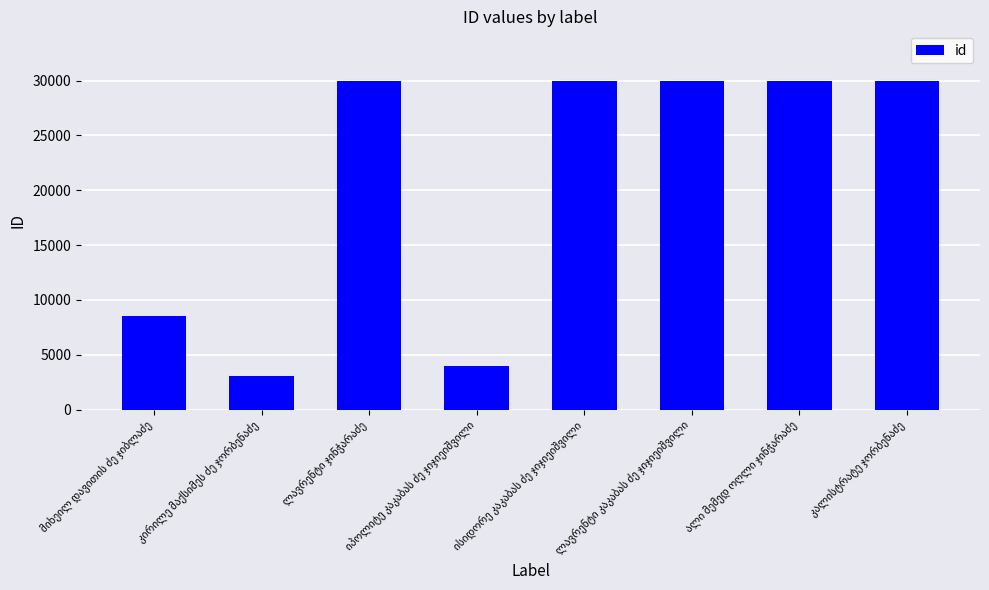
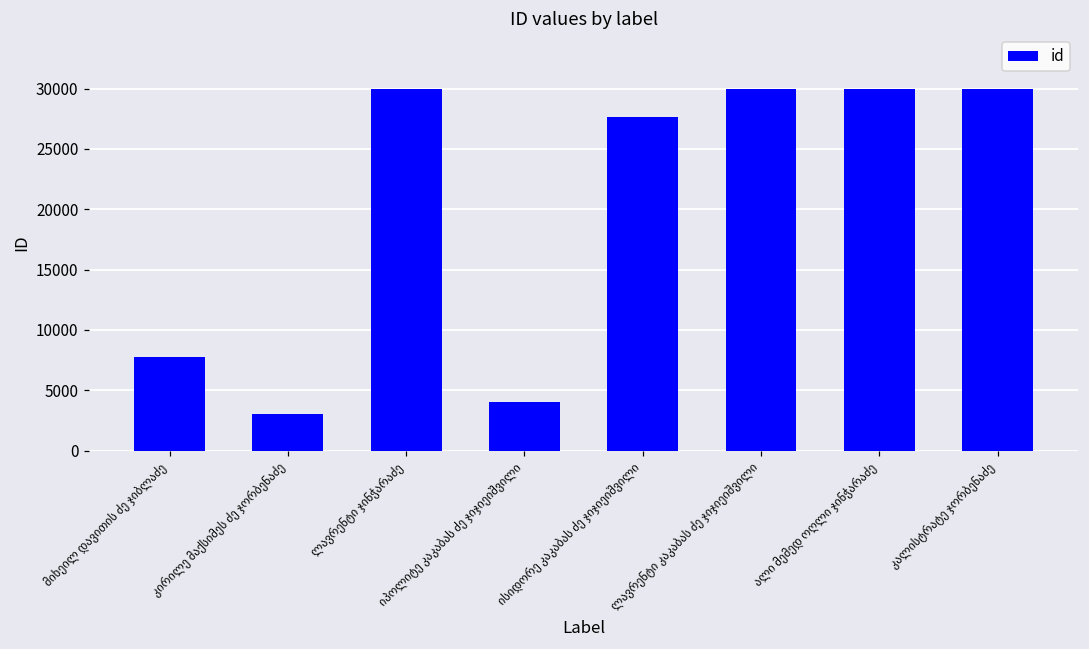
მიხეილ დავითის ძე ჯიბლაძე: 8600 -> 7800
ისიდორე კაკაბას ძე ჯიჯიეიშვილი: 29900 -> 27700
